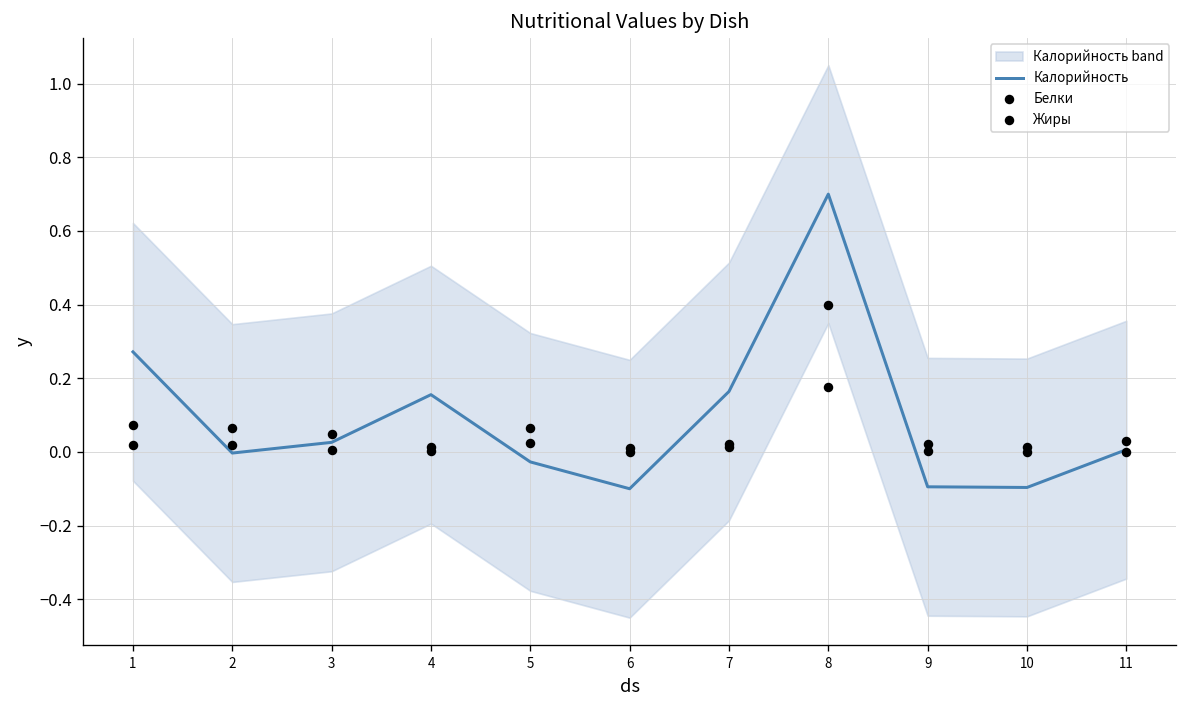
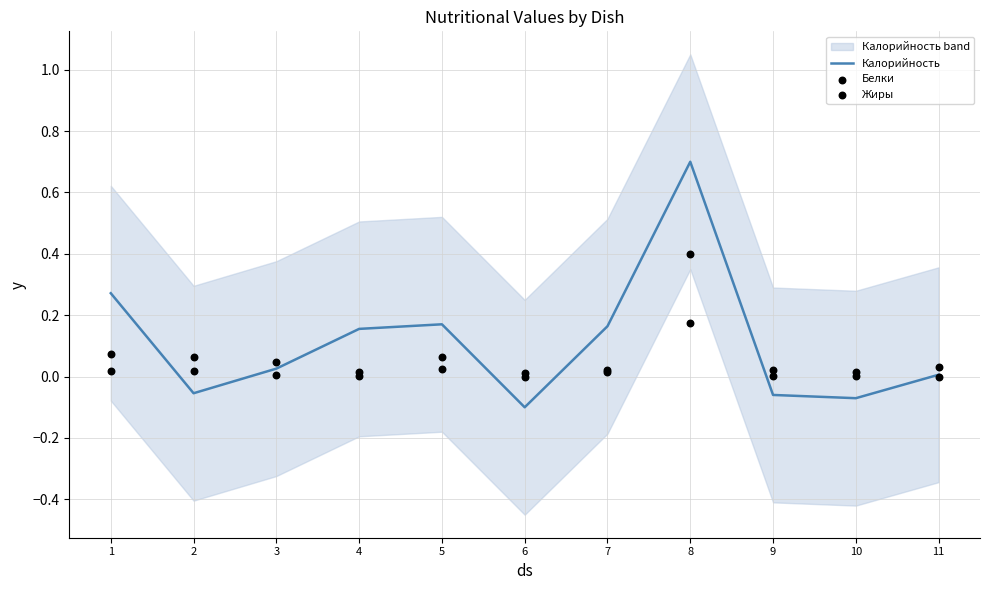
Калорийность, 2: 0.00 -> -0.05
Калорийность, 5: -0.03 -> 0.17
Калорийность, 9: -0.09 -> -0.06
Калорийность, 10: -0.10 -> -0.07
